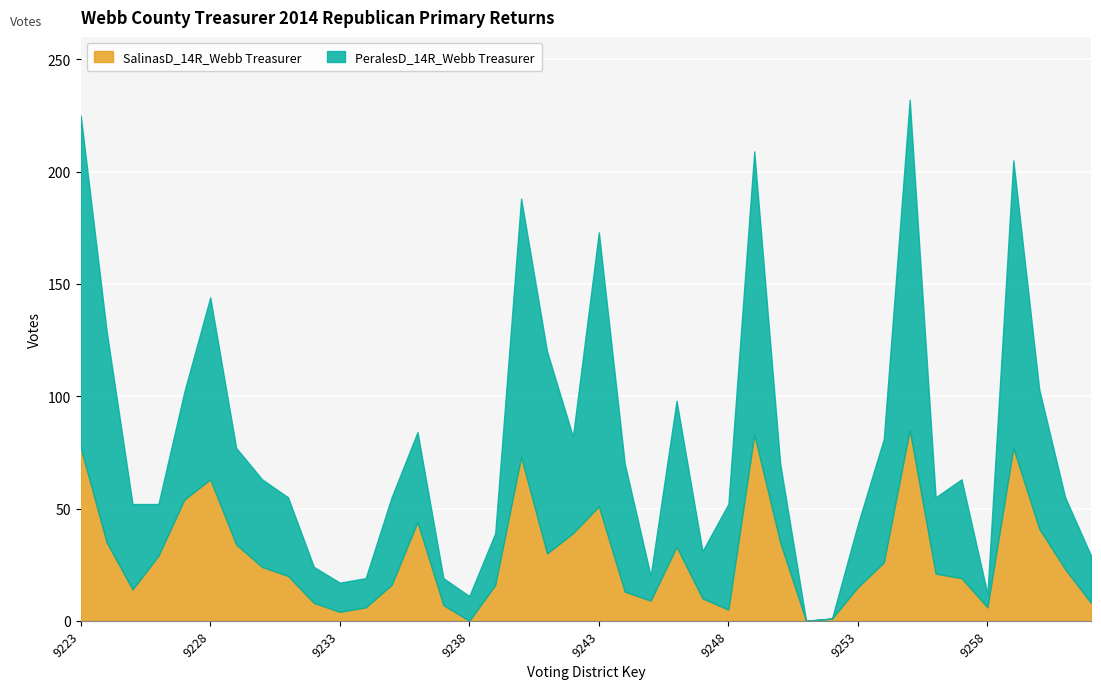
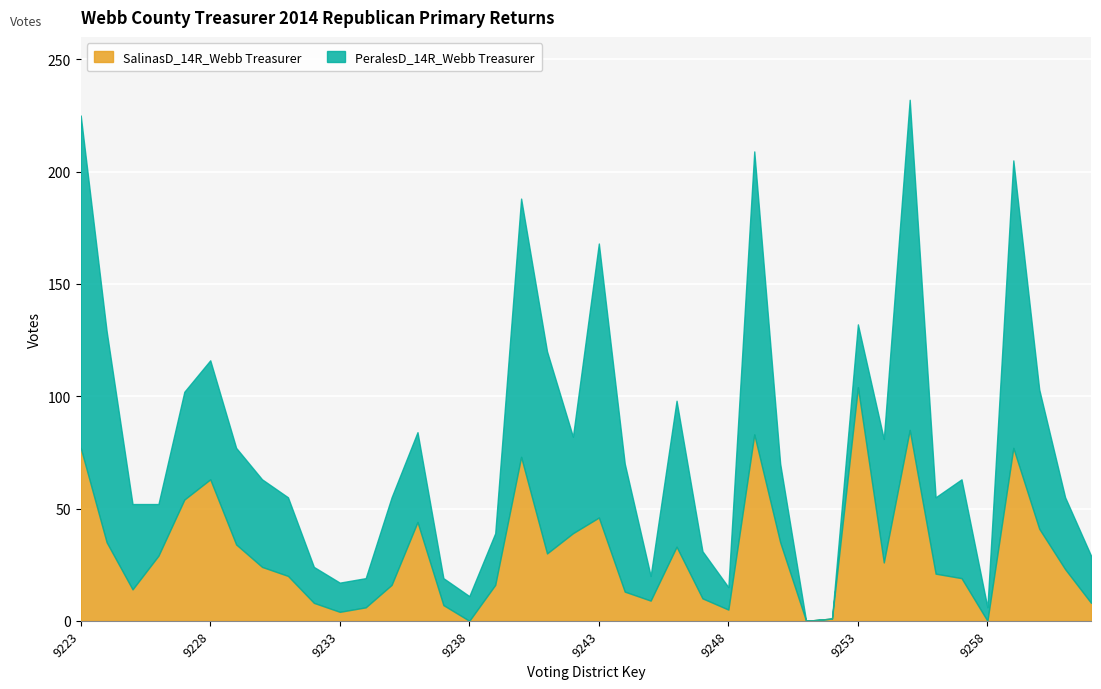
PeralesD_14R_Webb Treasurer, 9228: 81 -> 53
SalinasD_14R_Webb Treasurer, 9243: 51 -> 46
PeralesD_14R_Webb Treasurer, 9248: 47 -> 10
SalinasD_14R_Webb Treasurer, 9253: 15 -> 104
SalinasD_14R_Webb Treasurer, 9258: 6 -> 0
